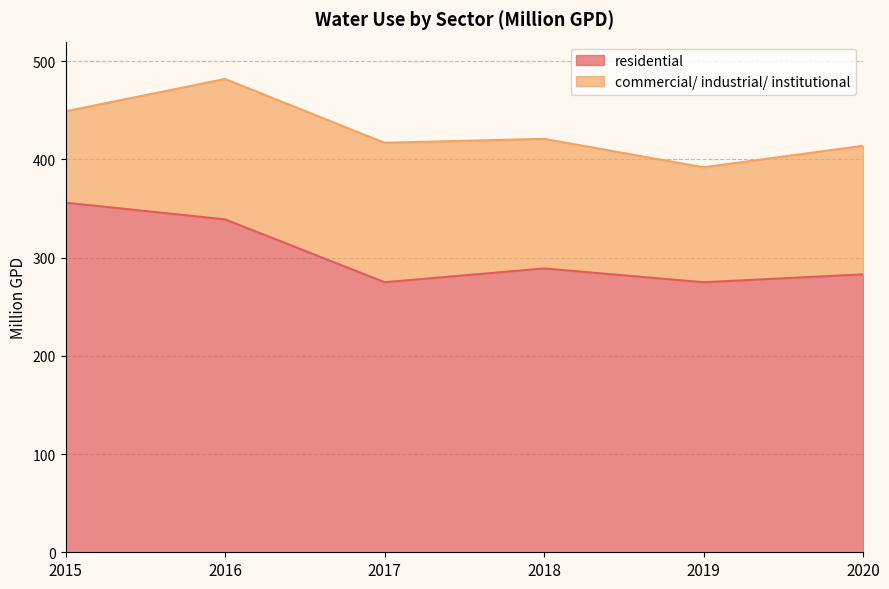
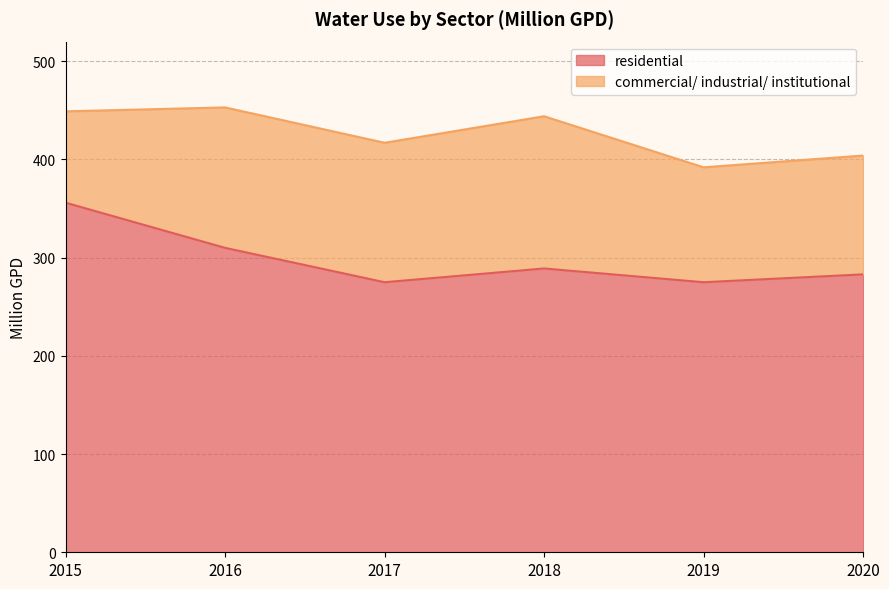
residential, 2016: 340 -> 310
commercial/ industrial/ institutional, 2018: 130 -> 160
commercial/ industrial/ institutional, 2020: 130 -> 120
